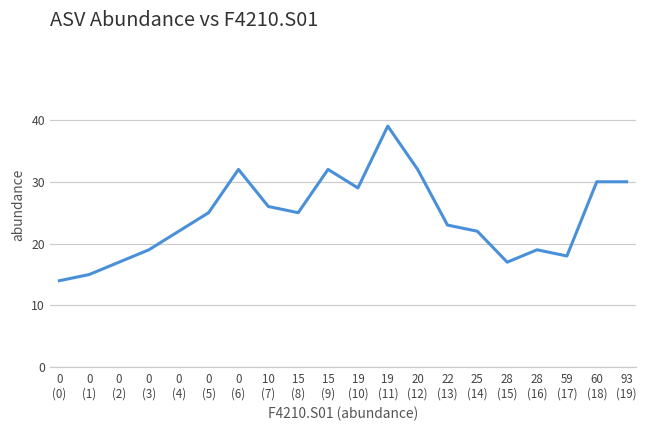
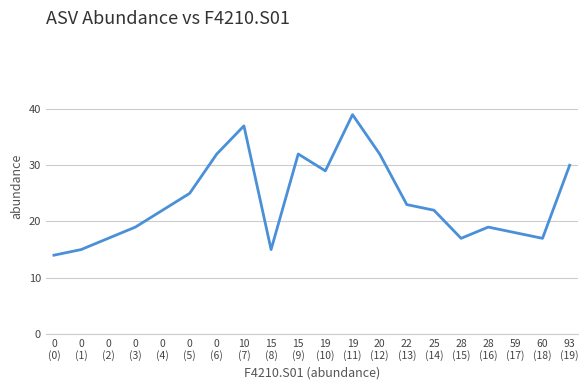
10 (7): 26 -> 37
15 (8): 25 -> 15
60 (18): 30 -> 17
